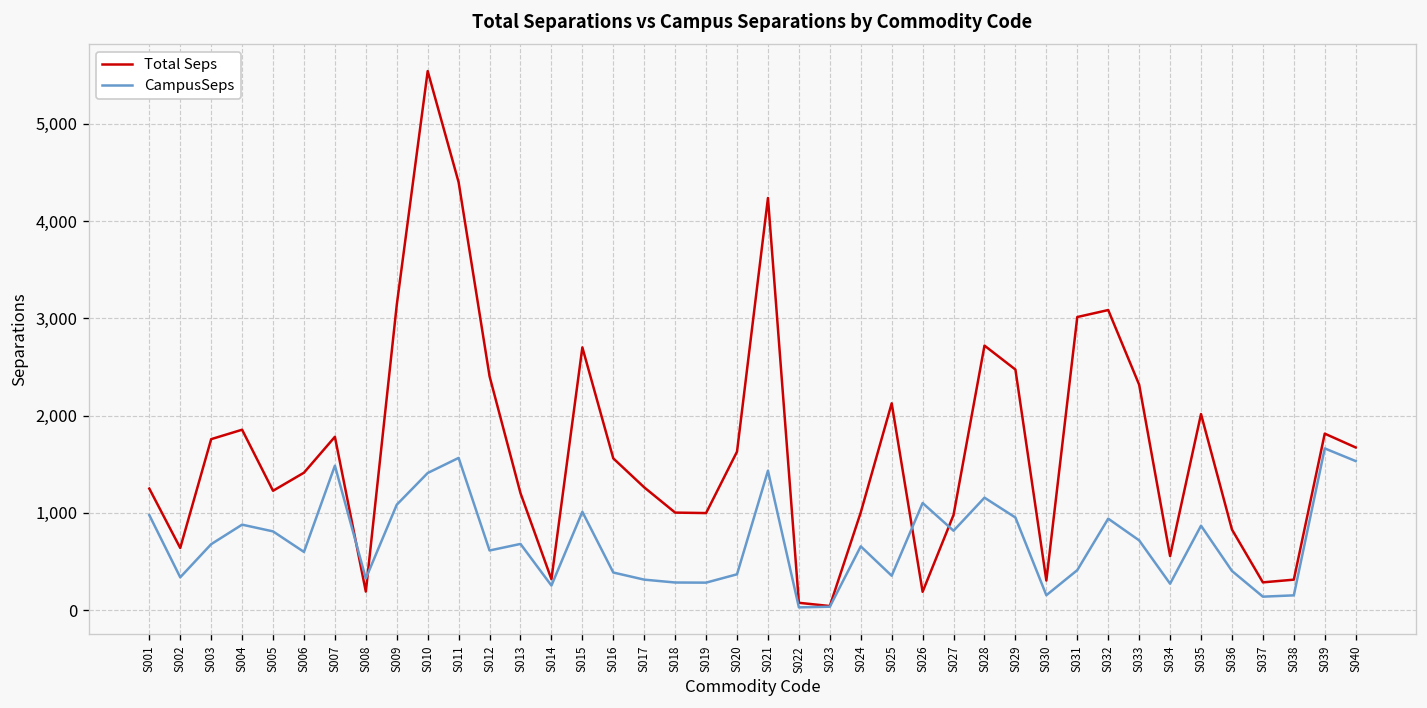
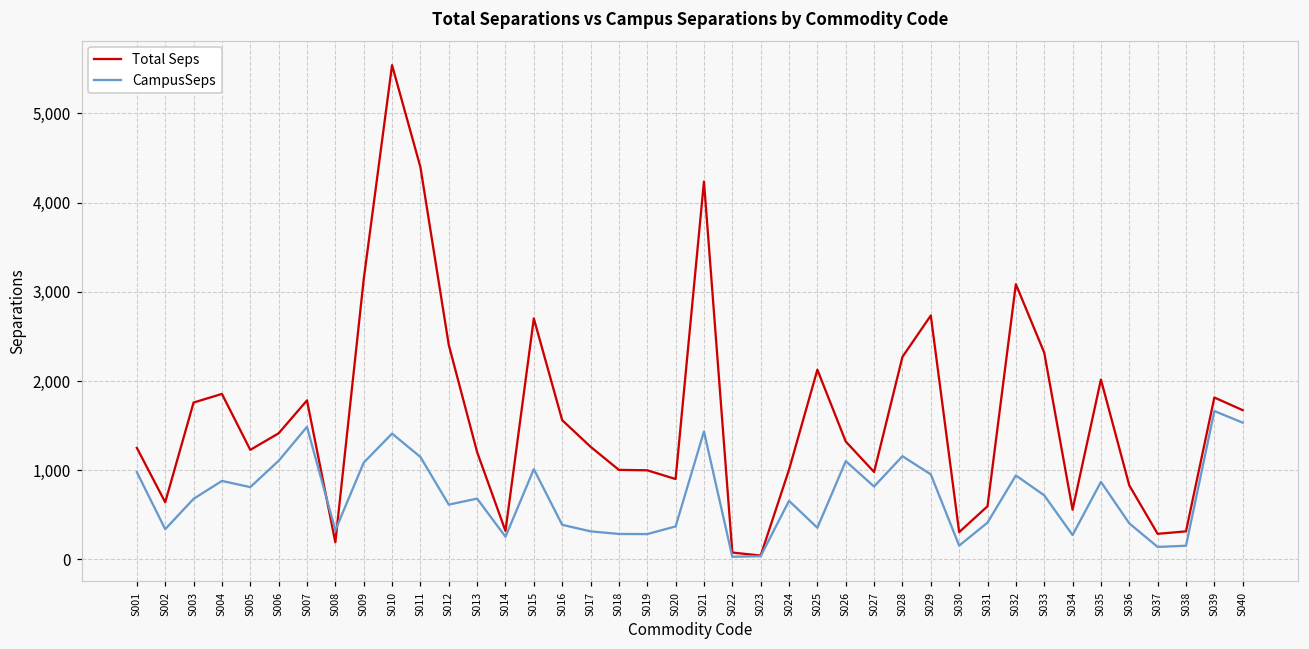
CampusSeps, S006: 600 -> 1,100
CampusSeps, S011: 1,600 -> 1,100
Total Seps, S020: 1,600 -> 900
Total Seps, S026: 200 -> 1,300
Total Seps, S028: 2,700 -> 2,300
Total Seps, S029: 2,500 -> 2,700
Total Seps, S031: 3,000 -> 600
